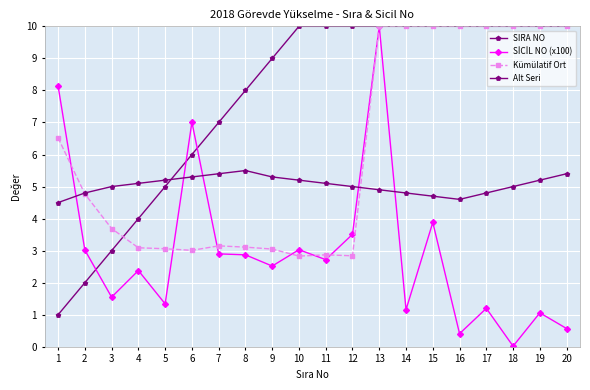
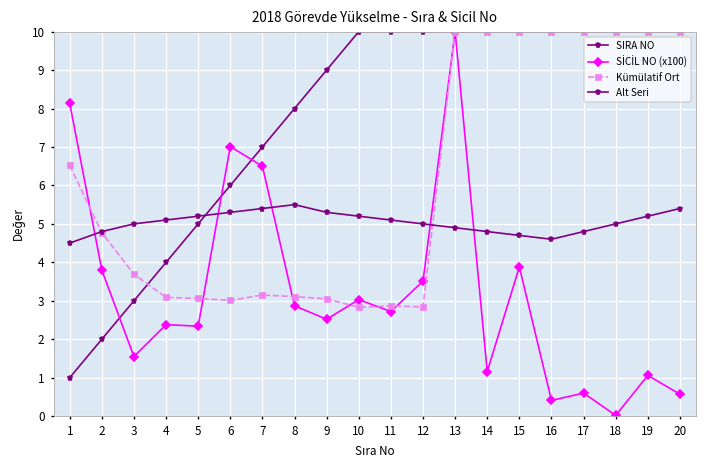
SİCİL NO (x100), 2: 3.0 -> 3.8
SİCİL NO (x100), 5: 1.3 -> 2.3
SİCİL NO (x100), 7: 2.9 -> 6.5
SİCİL NO (x100), 17: 1.2 -> 0.6
